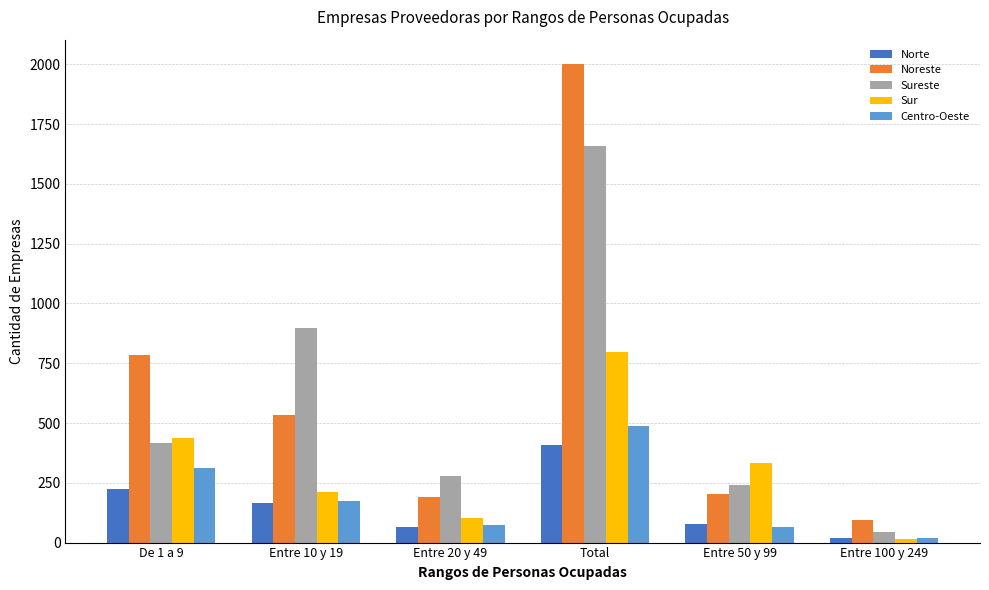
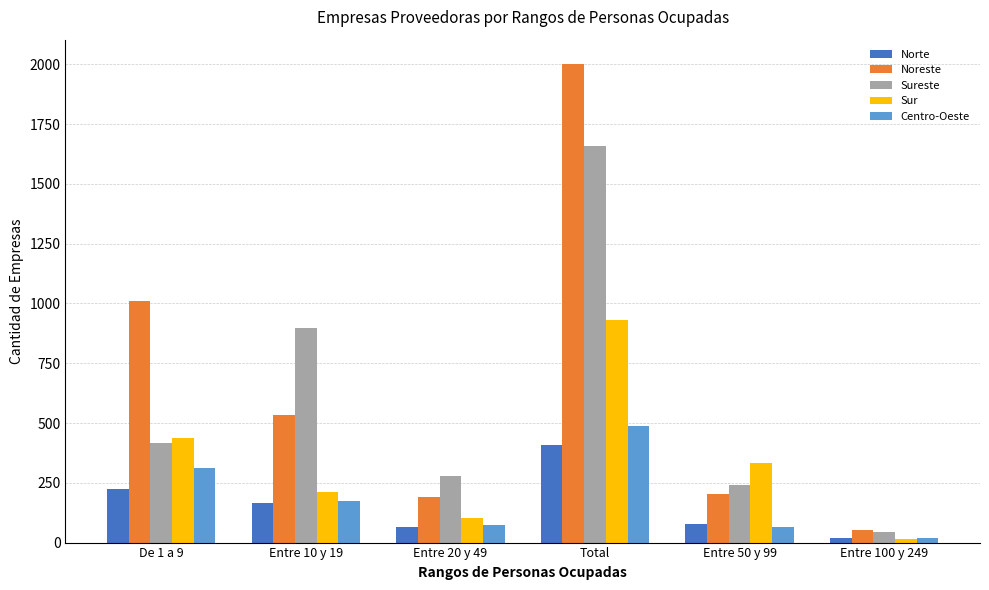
Noreste, De 1 a 9: 790 -> 1010
Sur, Total: 800 -> 930
Noreste, Entre 100 y 249: 90 -> 50
